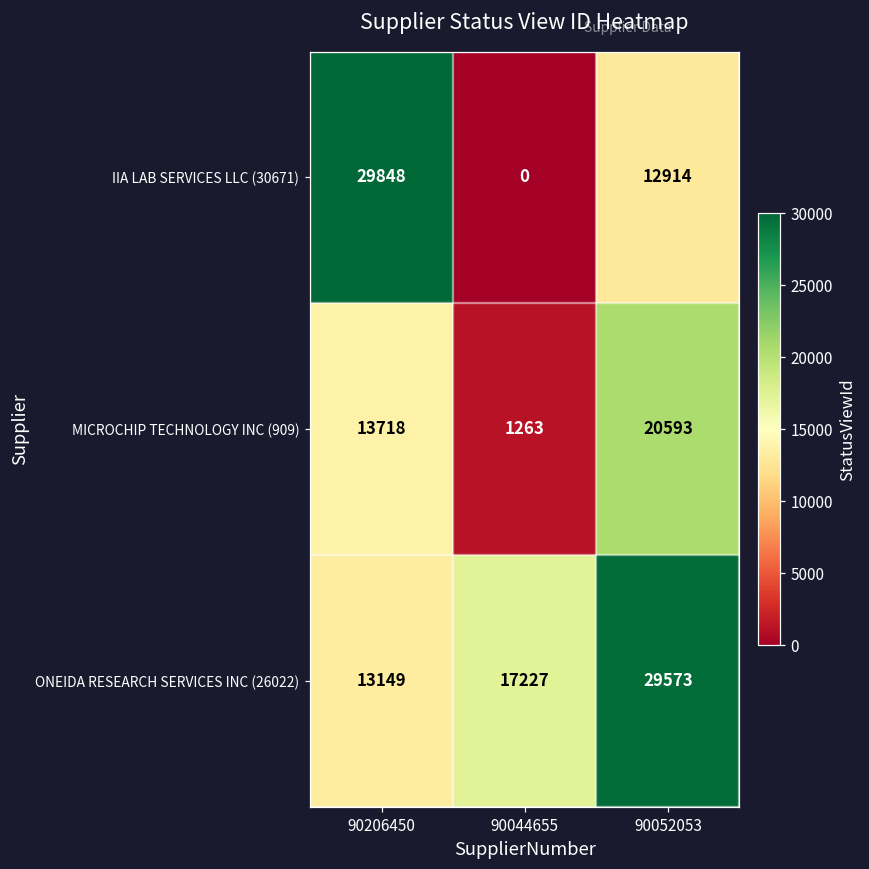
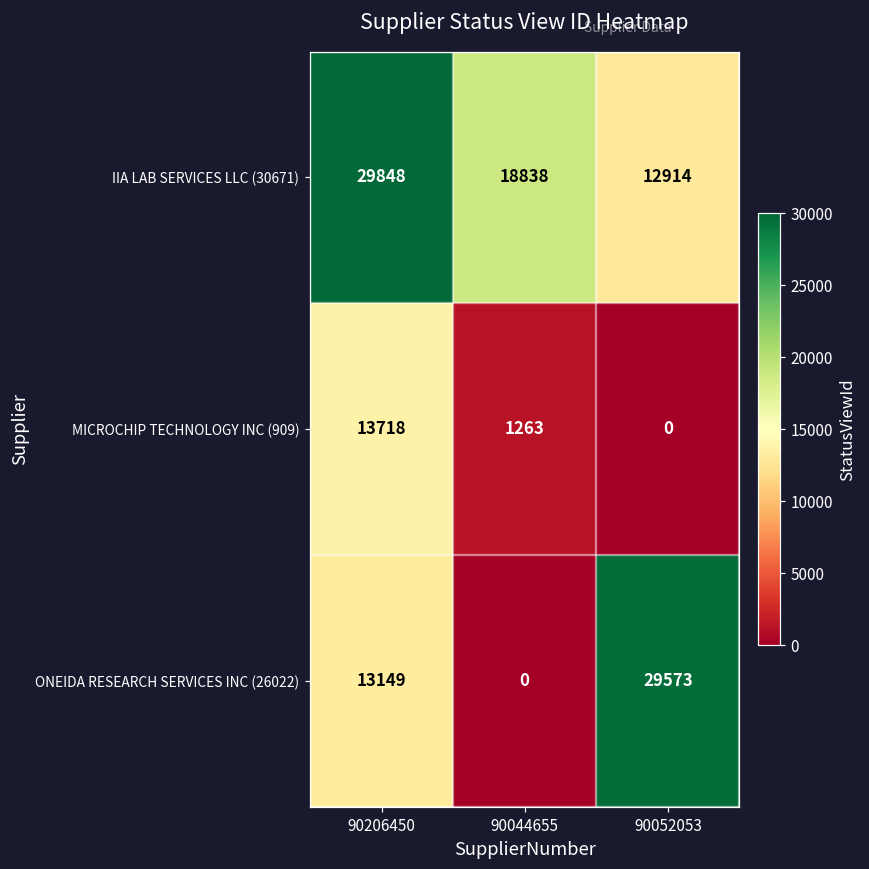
IIA LAB SERVICES LLC (30671), 90044655: 0 -> 18838
MICROCHIP TECHNOLOGY INC (909), 90052053: 20593 -> 0
ONEIDA RESEARCH SERVICES INC (26022), 90044655: 17227 -> 0
